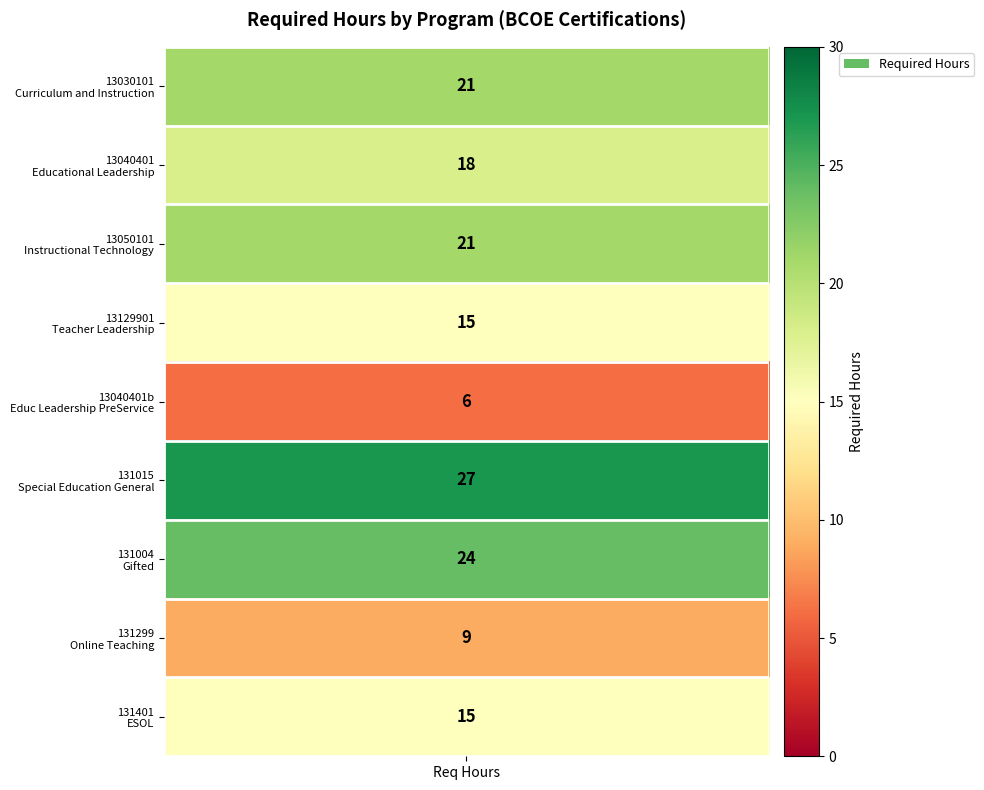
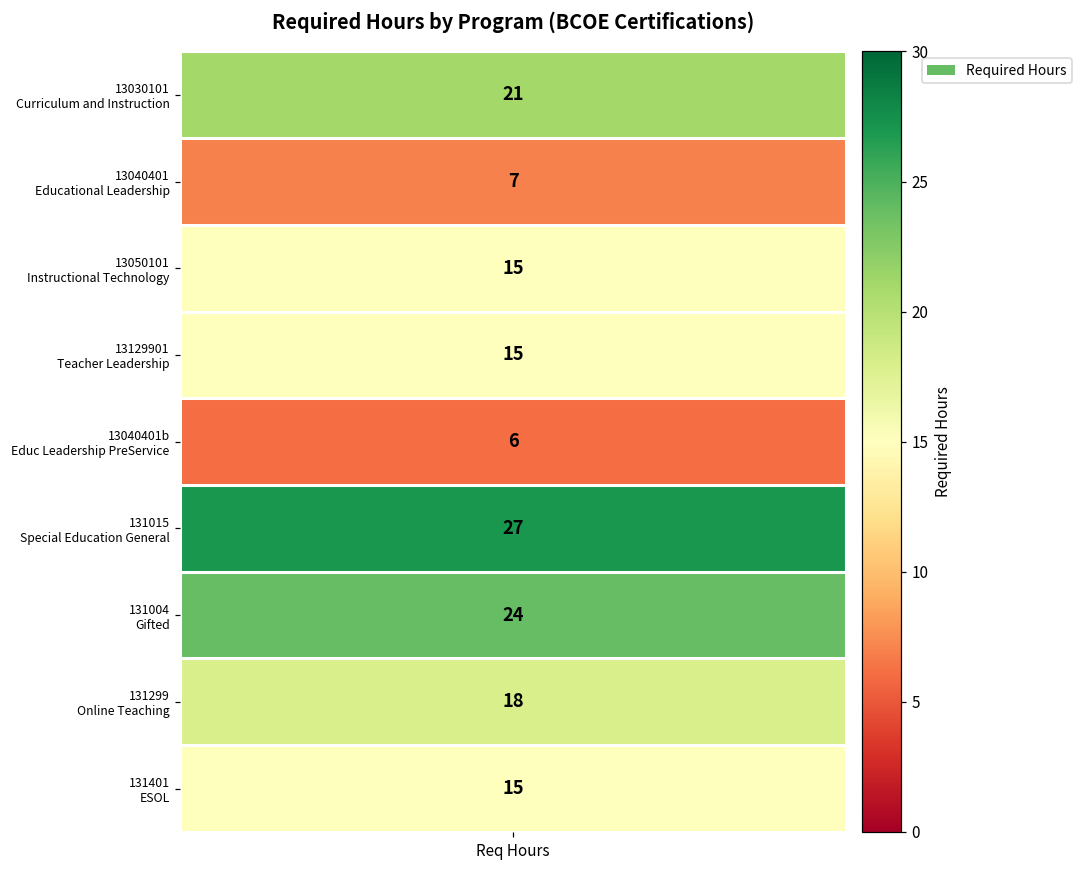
13040401 Educational Leadership, Req Hours: 18 -> 7
13050101 Instructional Technology, Req Hours: 21 -> 15
131299 Online Teaching, Req Hours: 9 -> 18
